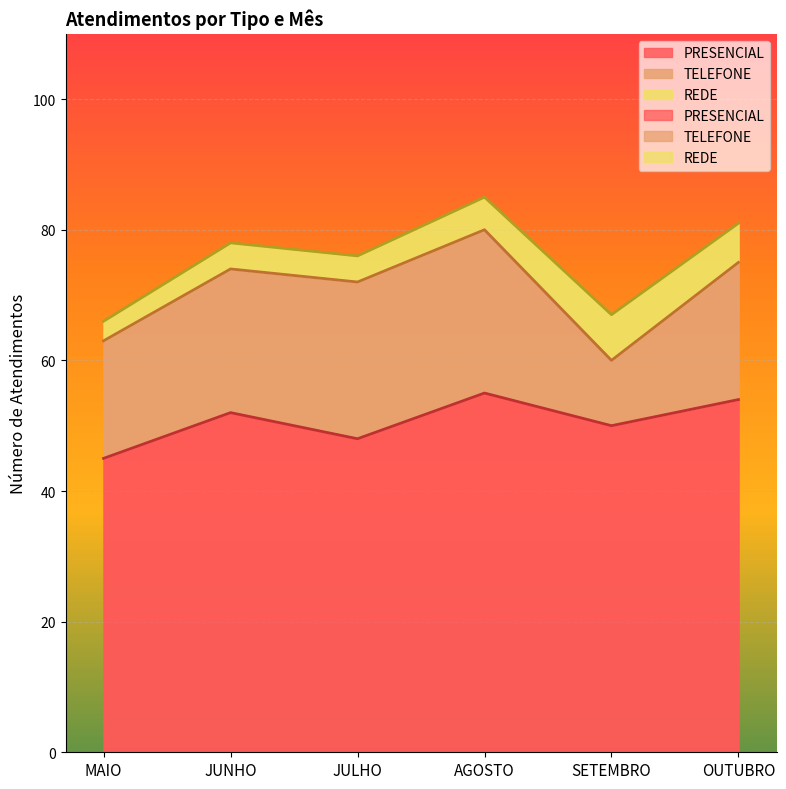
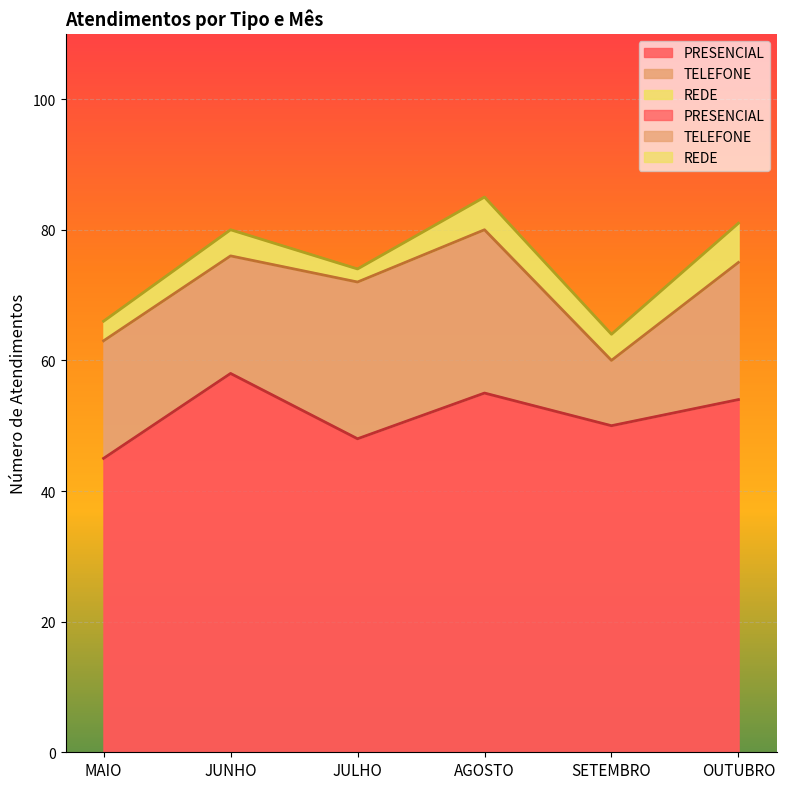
PRESENCIAL, JUNHO: 52 -> 58
TELEFONE, JUNHO: 22 -> 18
REDE, JULHO: 4 -> 2
REDE, SETEMBRO: 7 -> 4
